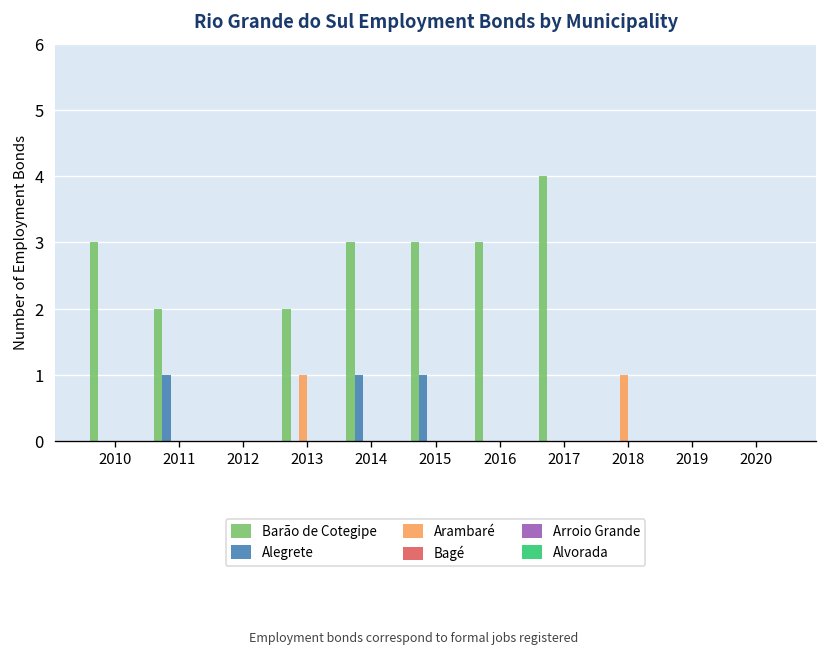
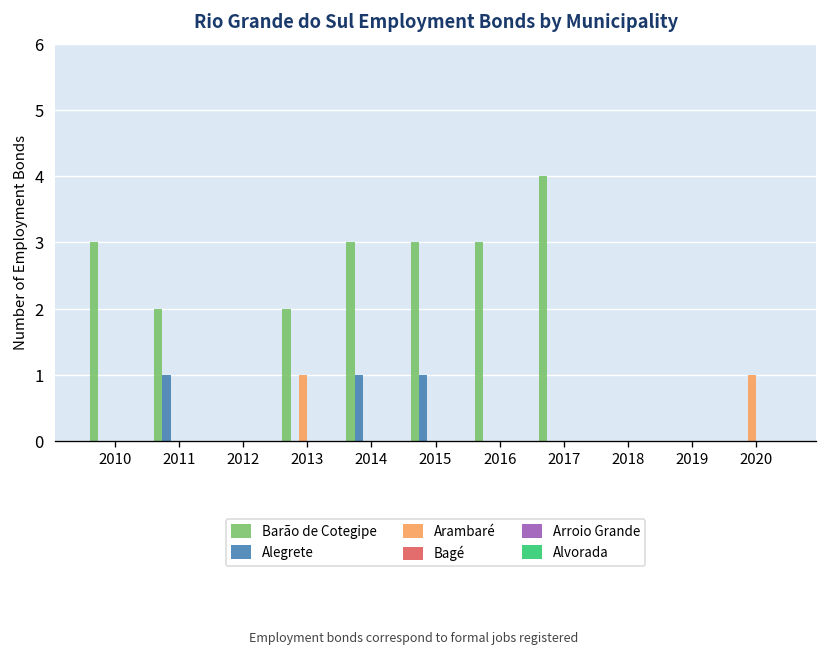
Arambaré, 2018: 1 -> 0
Arambaré, 2020: 0 -> 1
